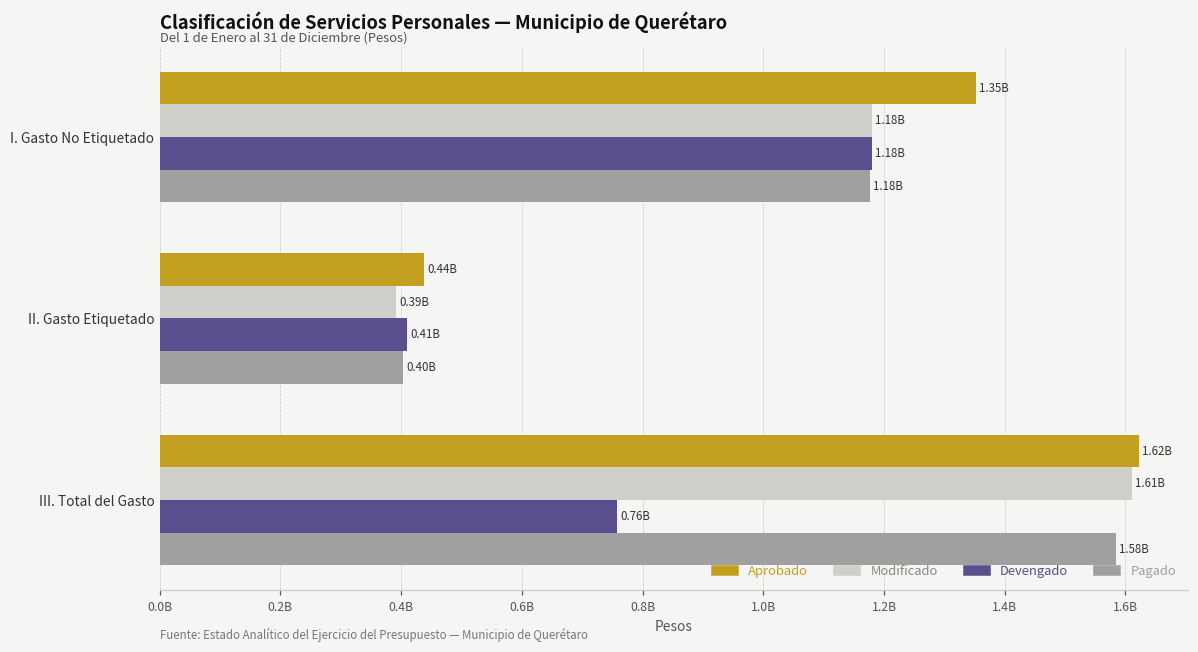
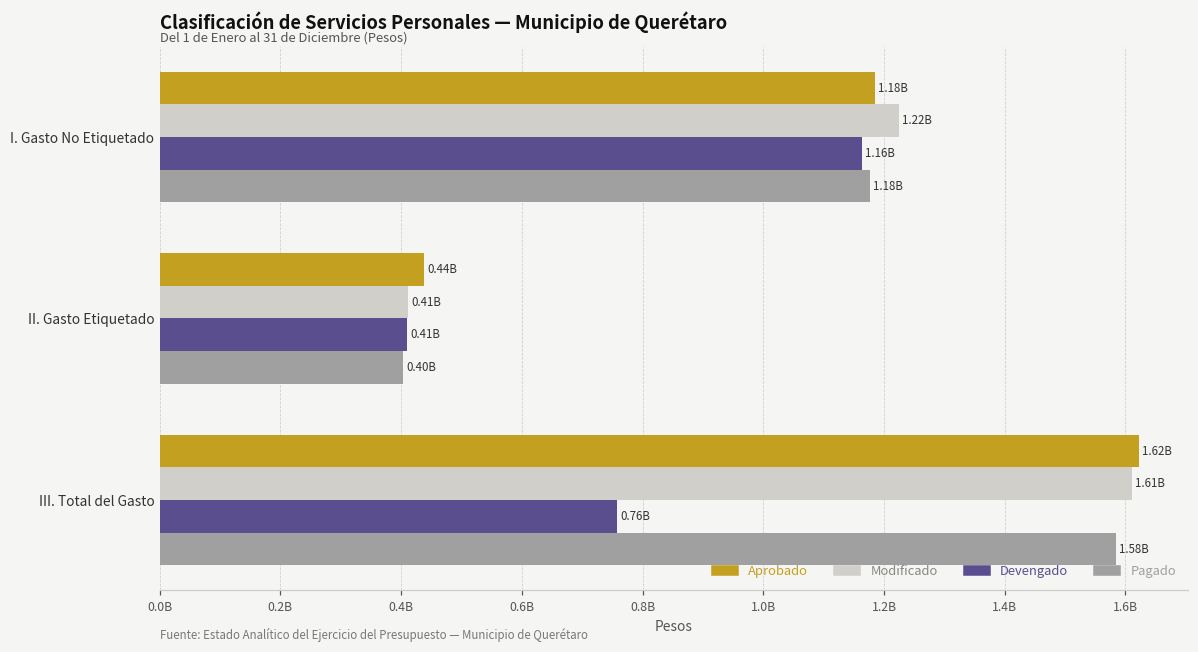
Aprobado, I. Gasto No Etiquetado: 1.35B -> 1.18B
Modificado, I. Gasto No Etiquetado: 1.18B -> 1.22B
Devengado, I. Gasto No Etiquetado: 1.18B -> 1.16B
Modificado, II. Gasto Etiquetado: 0.39B -> 0.41B
